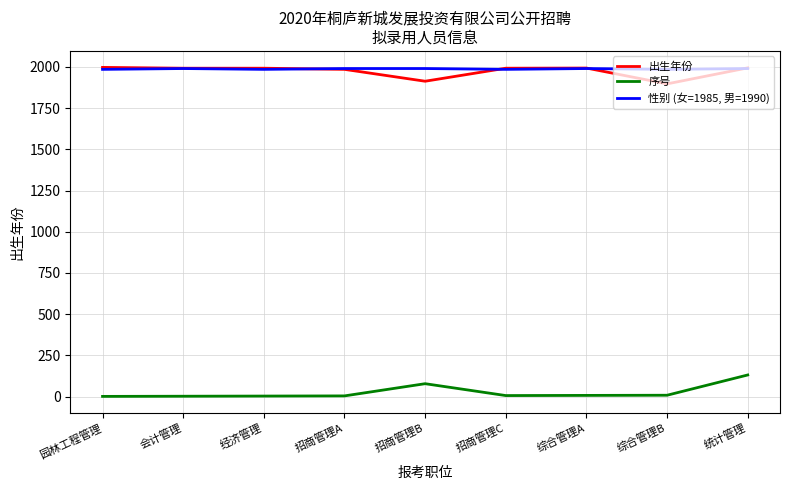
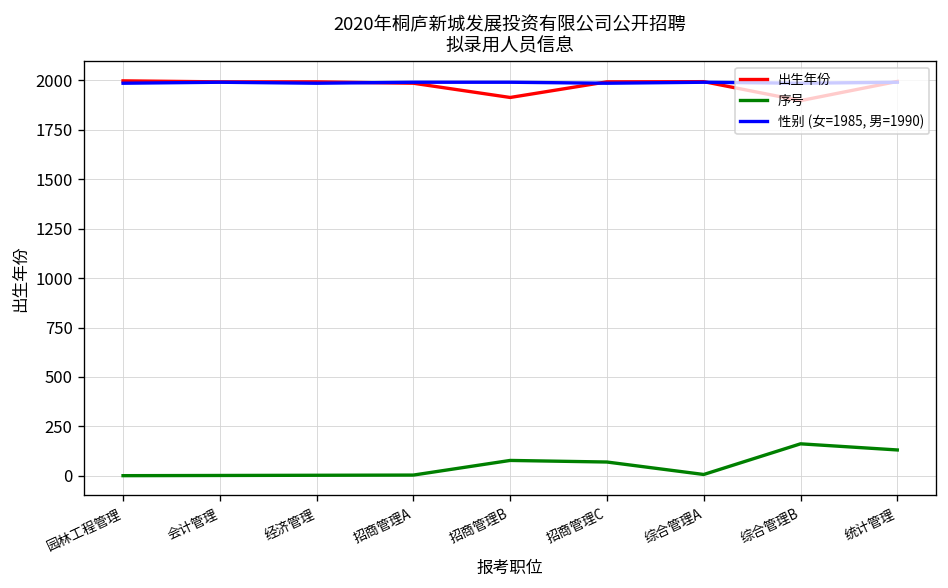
序号, 招商管理C: 10 -> 70
序号, 综合管理B: 10 -> 160
